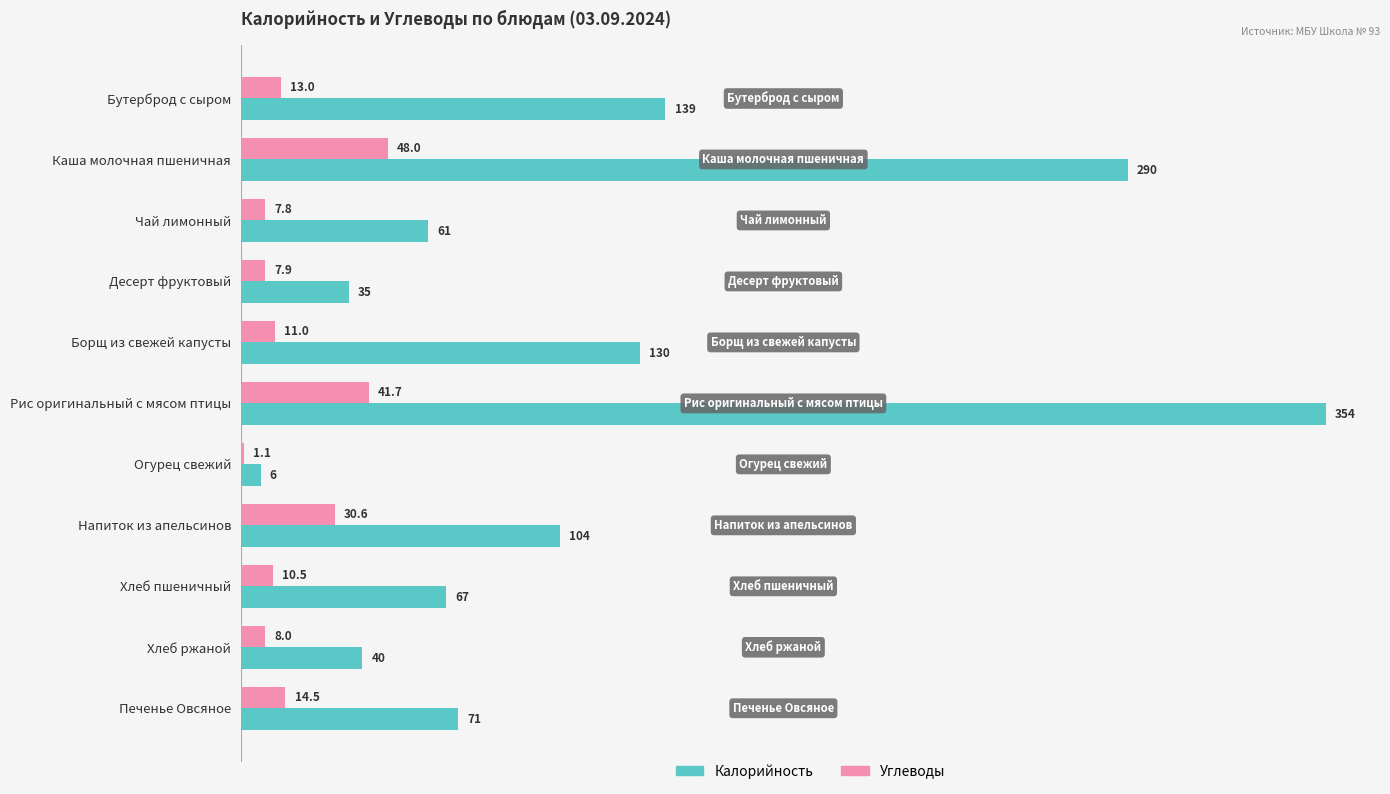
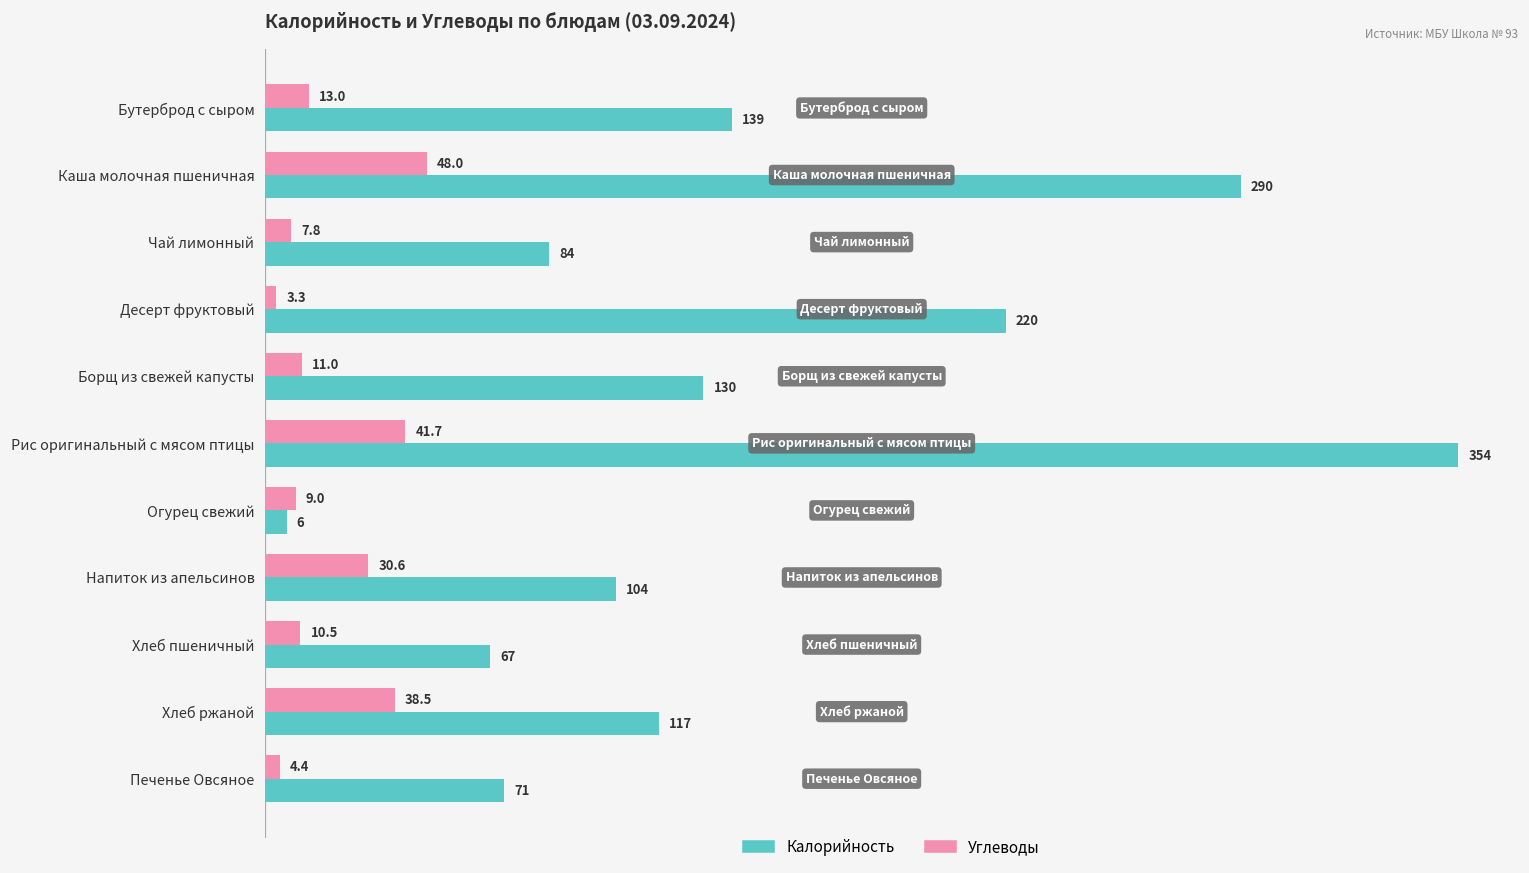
Калорийность, Чай лимонный: 61 -> 84
Углеводы, Десерт фруктовый: 7.9 -> 3.3
Калорийность, Десерт фруктовый: 35 -> 220
Углеводы, Огурец свежий: 1.1 -> 9.0
Углеводы, Хлеб ржаной: 8.0 -> 38.5
Калорийность, Хлеб ржаной: 40 -> 117
Углеводы, Печенье Овсяное: 14.5 -> 4.4
